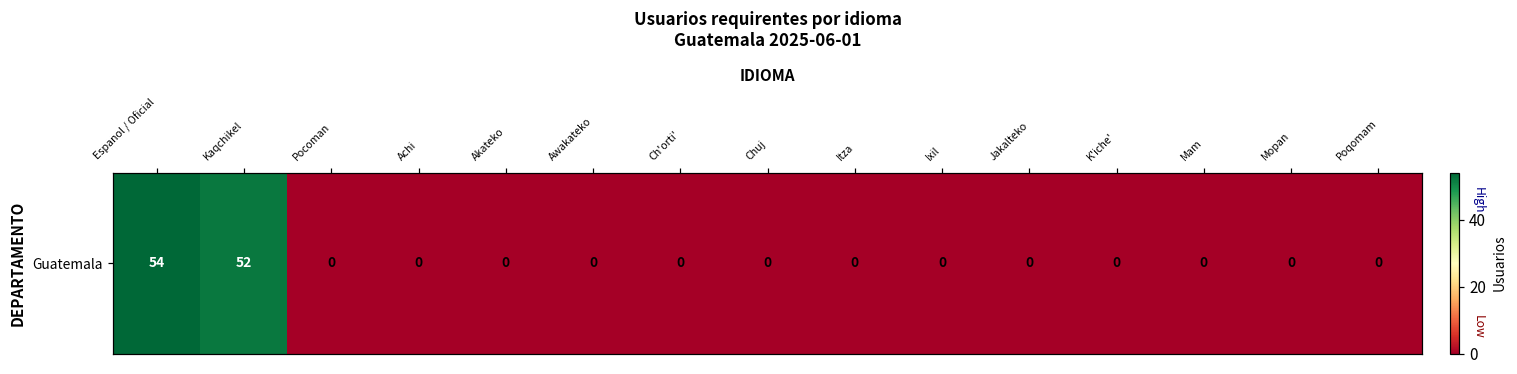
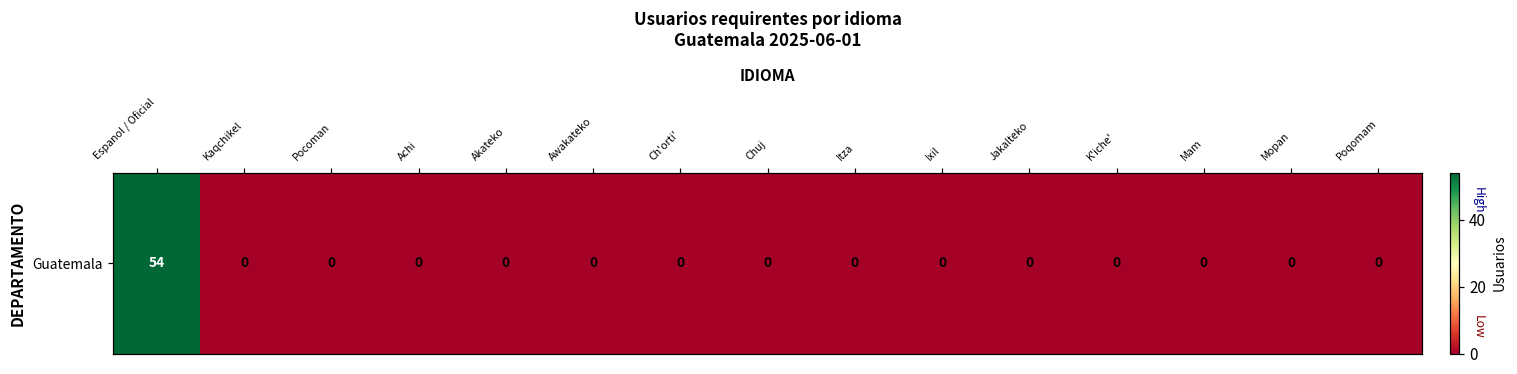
Guatemala, Kaqchikel: 52 -> 0
